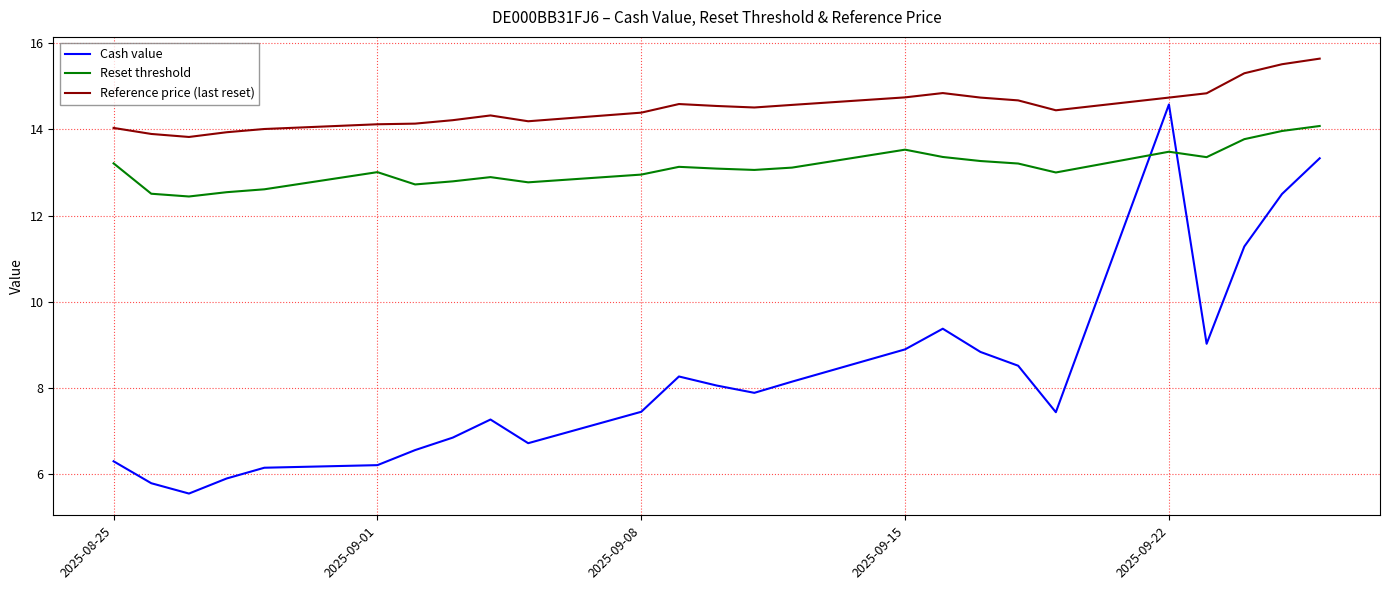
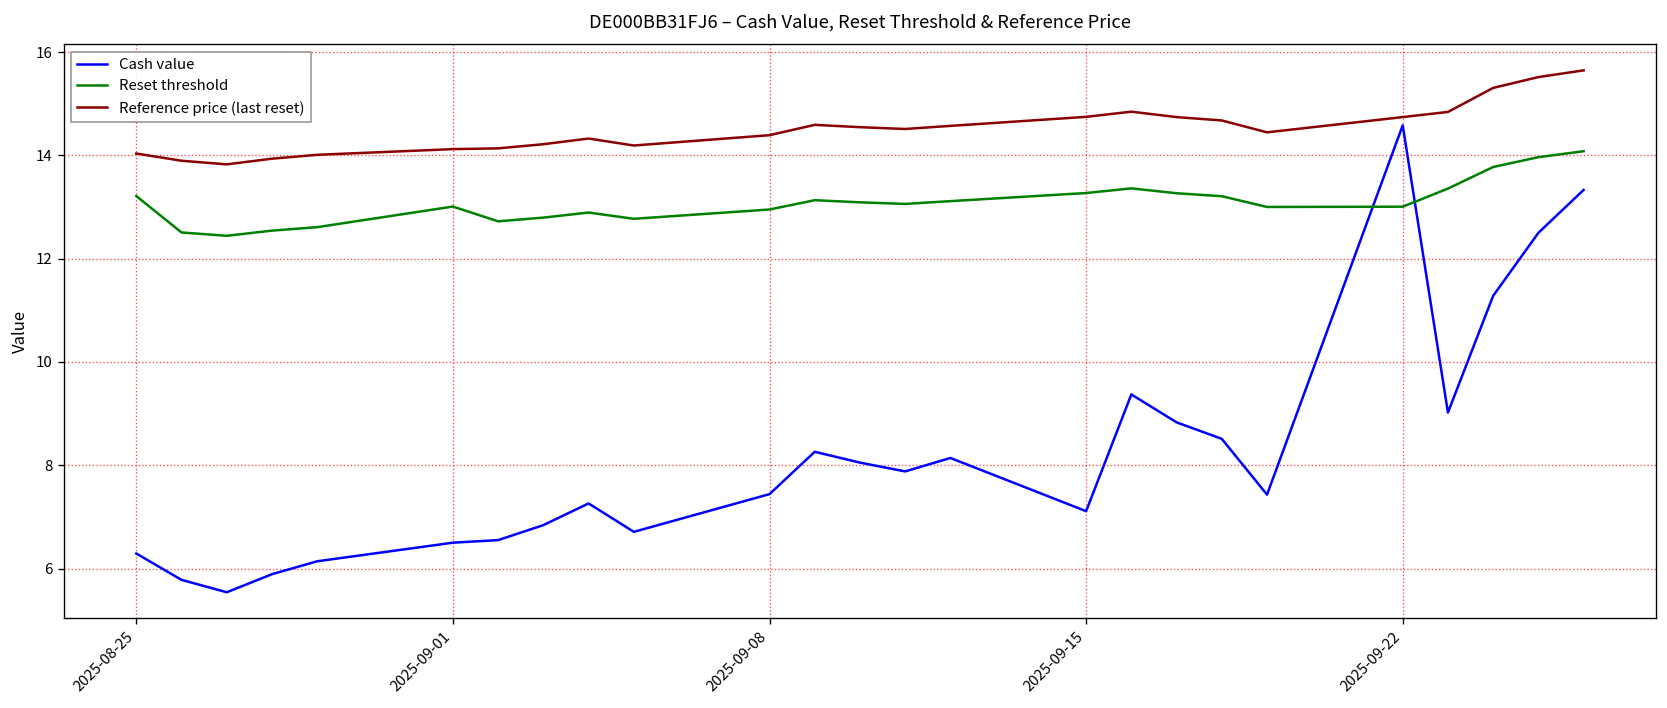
Cash value, 2025-09-01: 6.2 -> 6.5
Cash value, 2025-09-15: 8.9 -> 7.1
Reset threshold, 2025-09-15: 13.5 -> 13.3
Reset threshold, 2025-09-22: 13.5 -> 13.0
